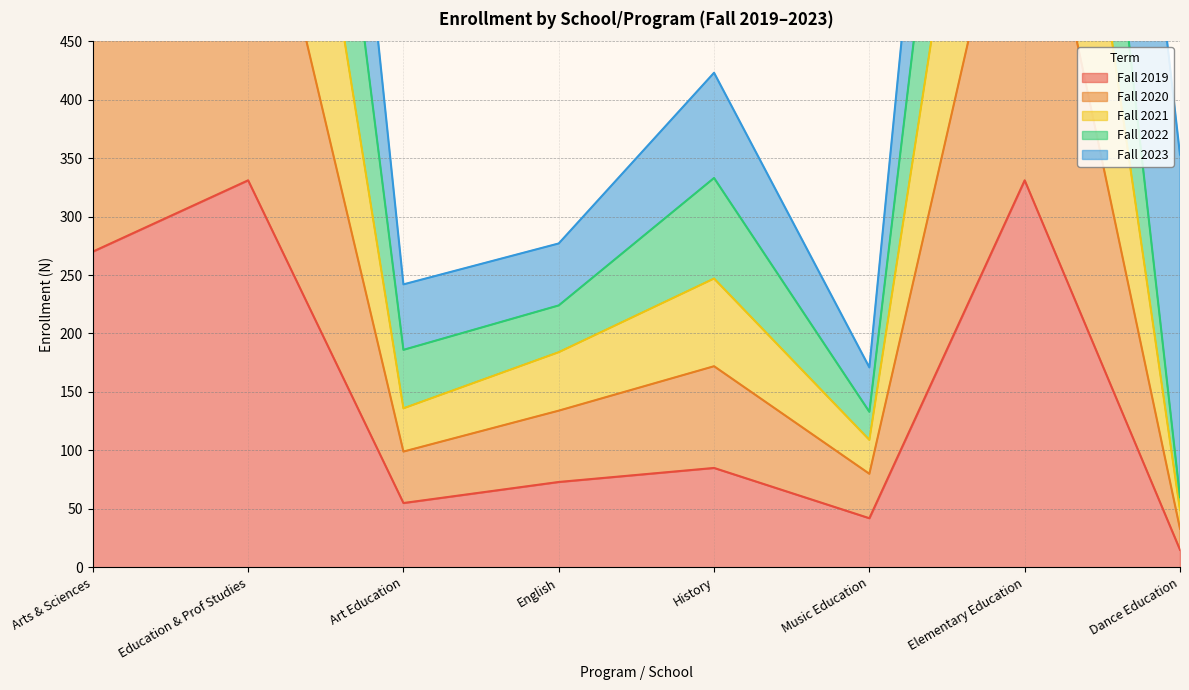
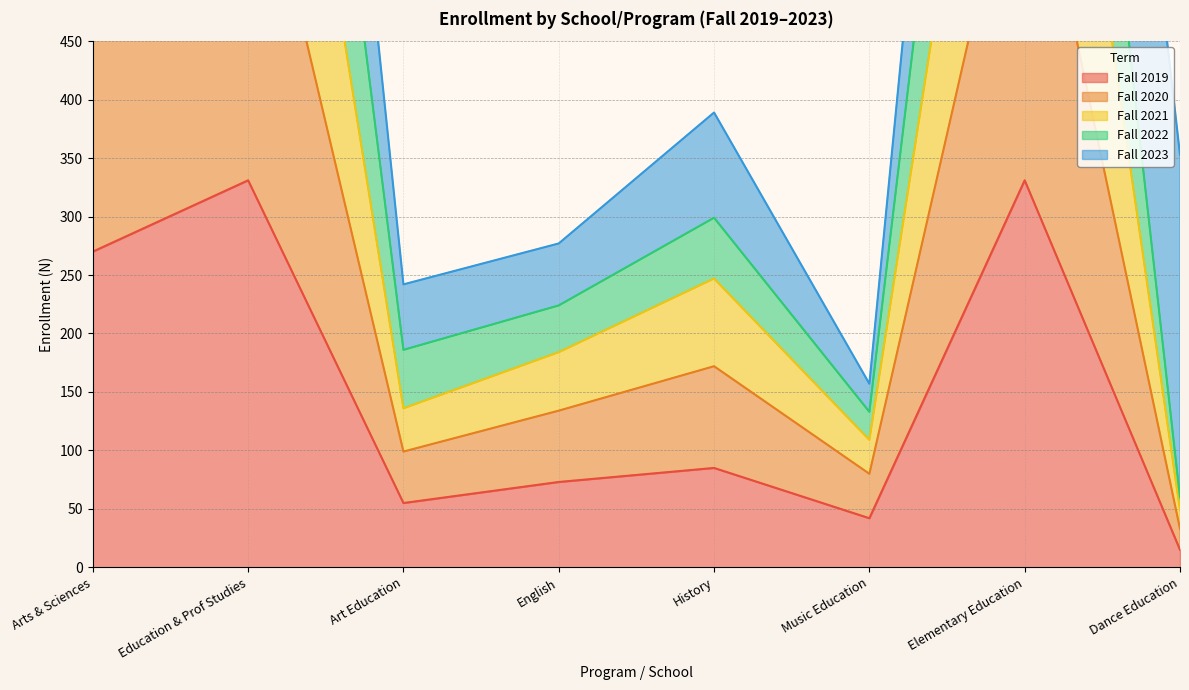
Fall 2022, History: 86 -> 52
Fall 2023, Music Education: 38 -> 24
